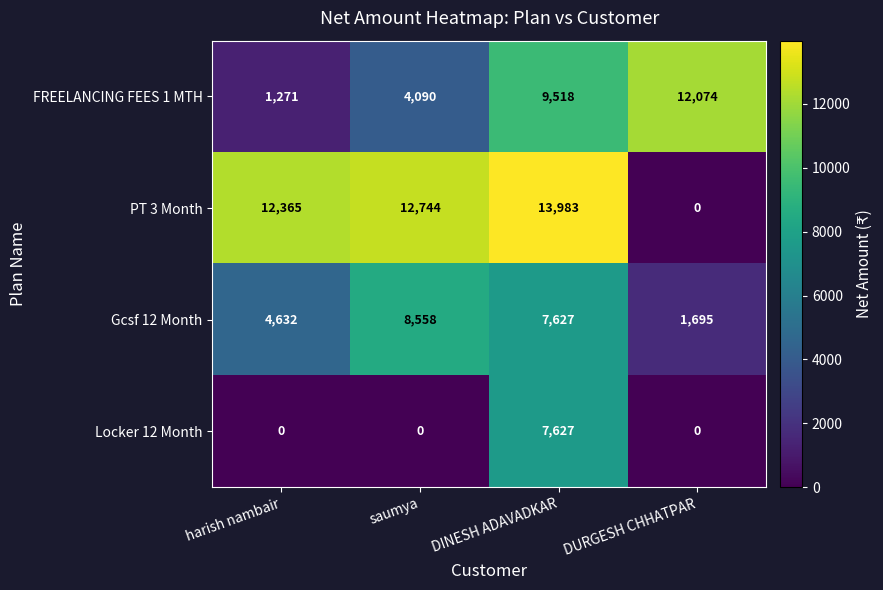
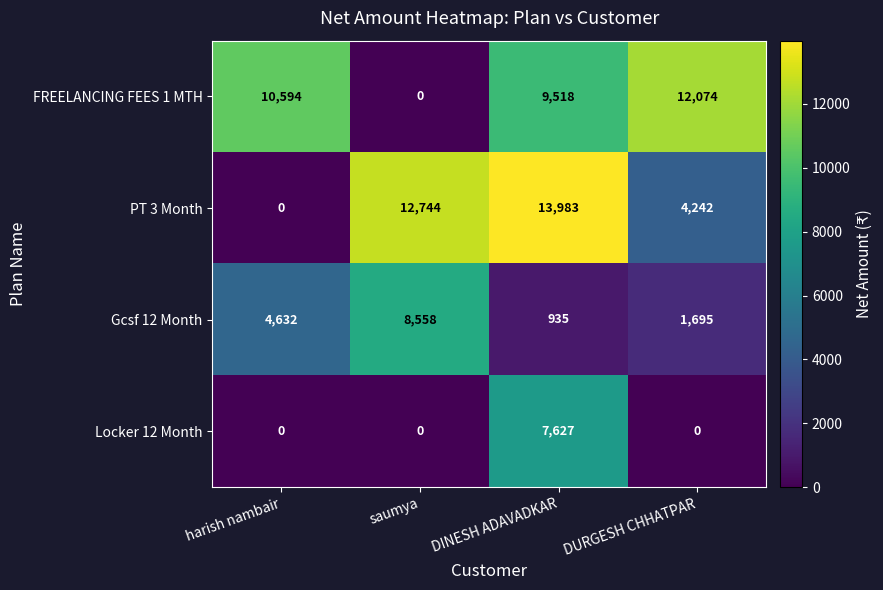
FREELANCING FEES 1 MTH, harish nambair: 1,271 -> 10,594
FREELANCING FEES 1 MTH, saumya: 4,090 -> 0
PT 3 Month, harish nambair: 12,365 -> 0
PT 3 Month, DURGESH CHHATPAR: 0 -> 4,242
Gcsf 12 Month, DINESH ADAVADKAR: 7,627 -> 935
